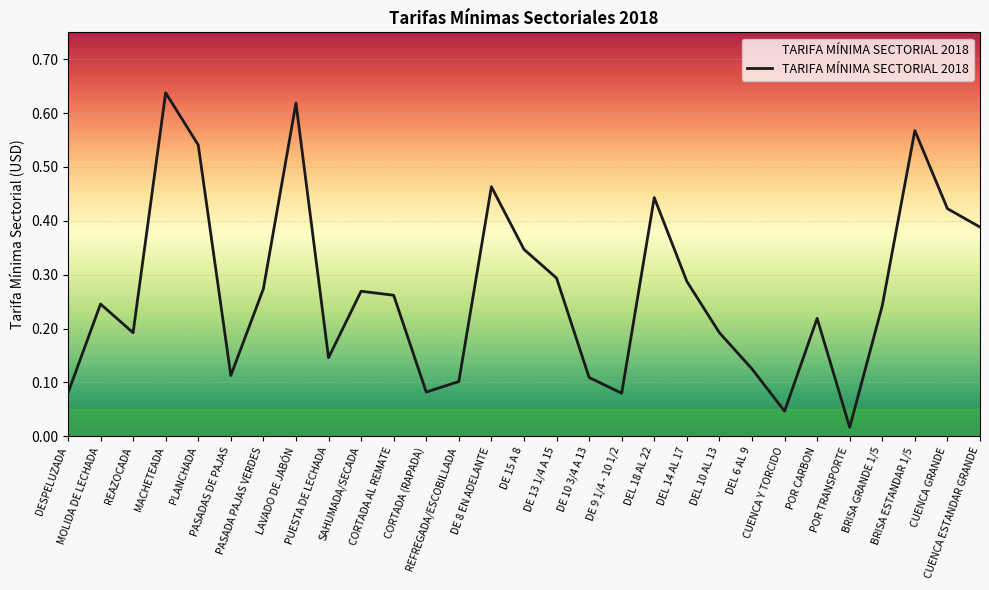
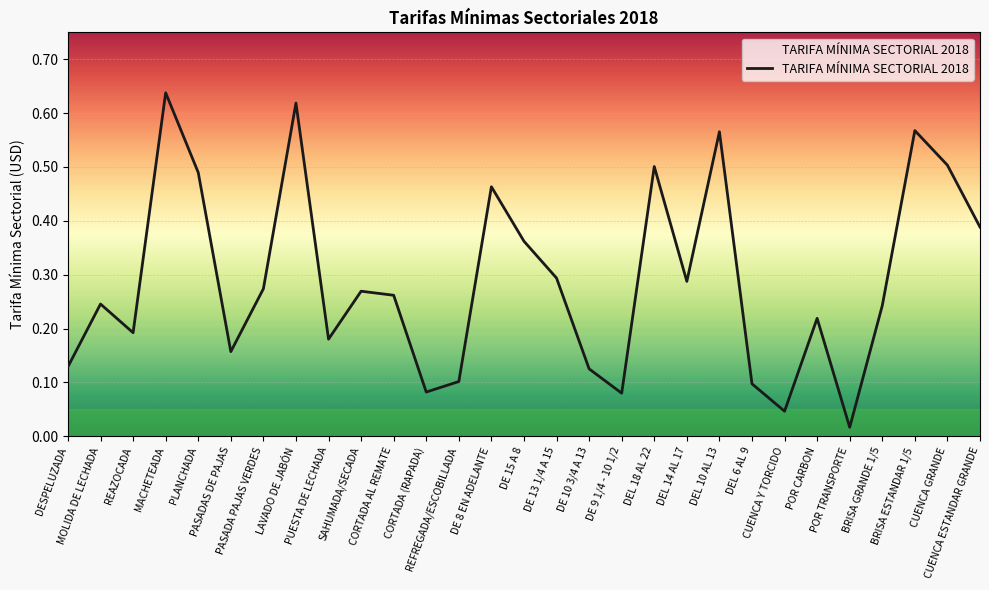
DESPELUZADA: 0.08 -> 0.13
PLANCHADA: 0.54 -> 0.49
PASADAS DE PAJAS: 0.11 -> 0.16
PUESTA DE LECHADA: 0.15 -> 0.18
DE 15 A 8: 0.35 -> 0.36
DE 10 3/4 A 13: 0.11 -> 0.13
DEL 18 AL 22: 0.44 -> 0.50
DEL 10 AL 13: 0.19 -> 0.57
DEL 6 AL 9: 0.13 -> 0.10
CUENCA GRANDE: 0.42 -> 0.50
